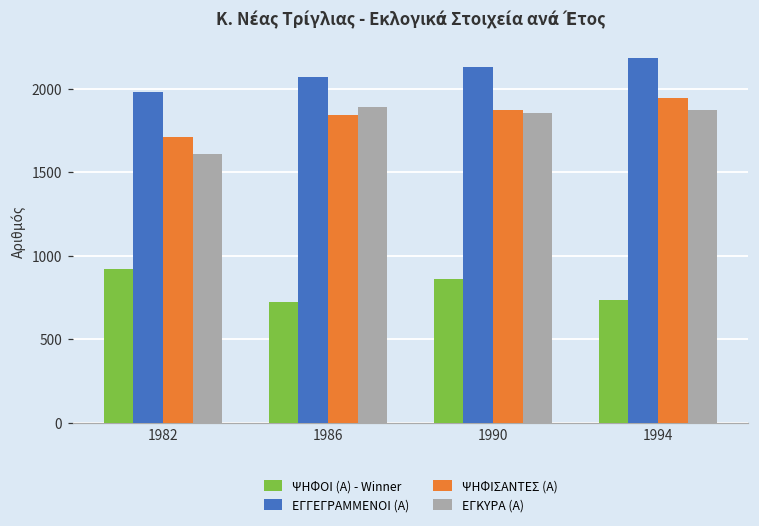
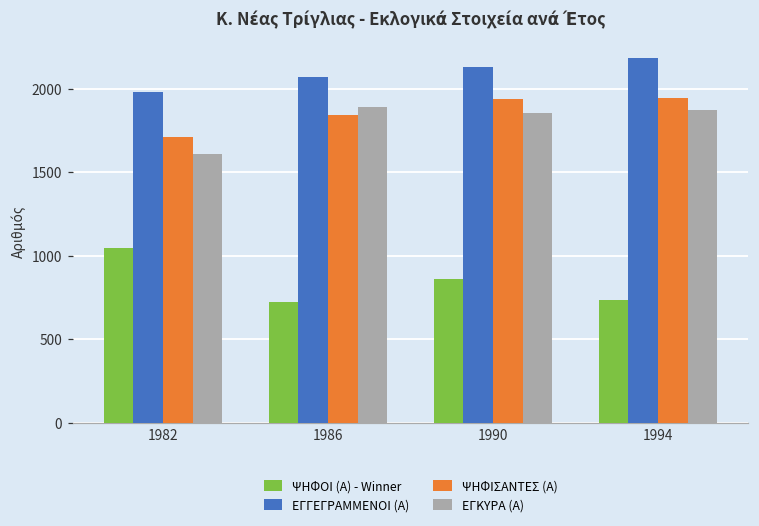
ΨΗΦΟΙ (Α) - Winner, 1982: 920 -> 1050
ΨΗΦΙΣΑΝΤΕΣ (Α), 1990: 1870 -> 1940
